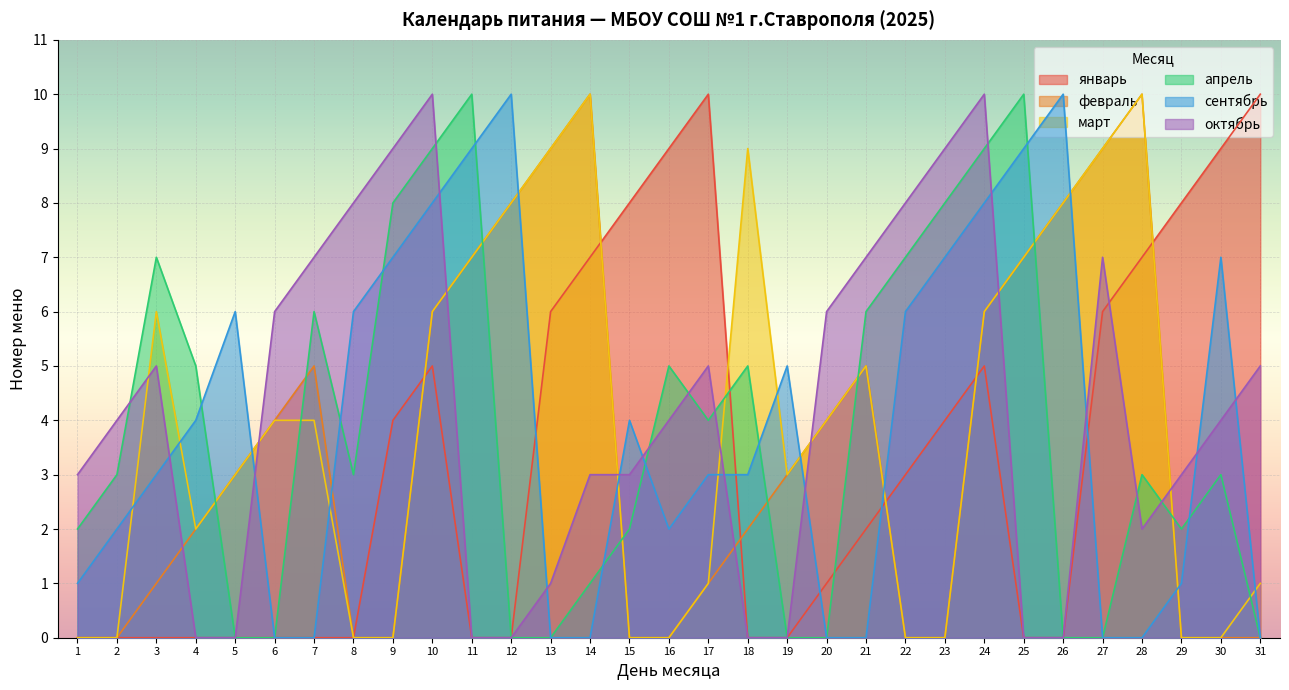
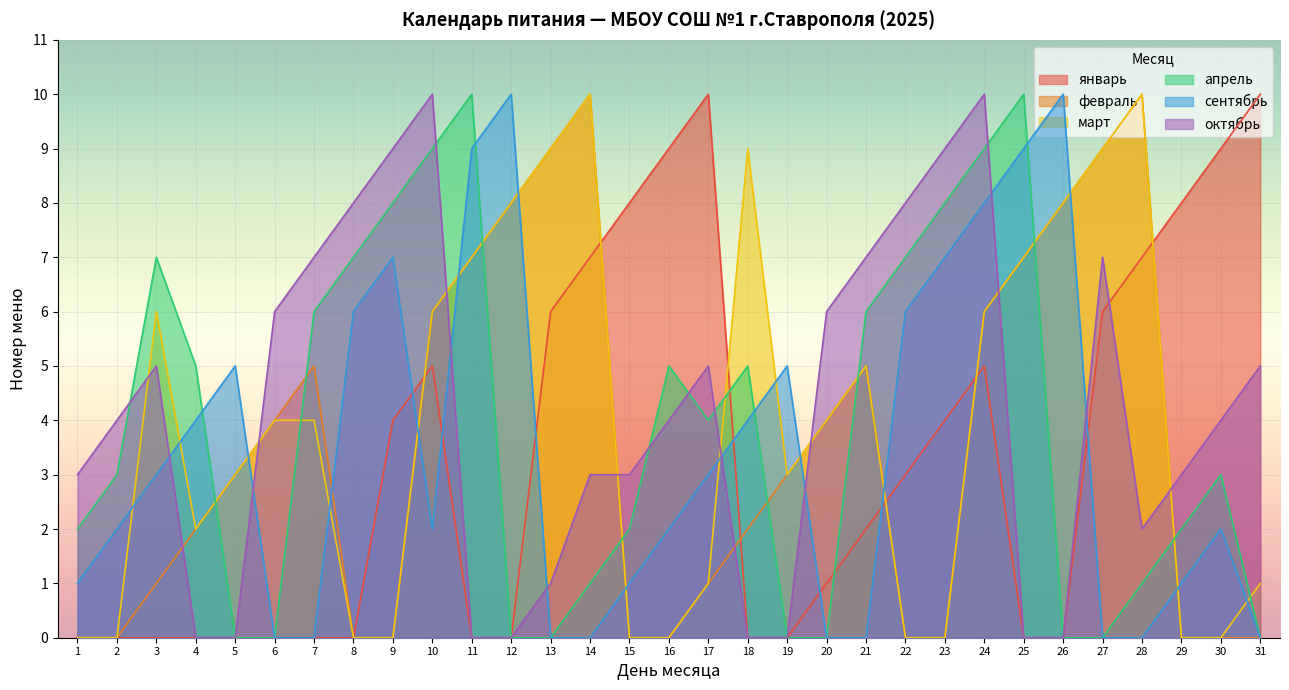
сентябрь, 5: 6 -> 5
апрель, 8: 3 -> 7
сентябрь, 10: 8 -> 2
сентябрь, 15: 4 -> 1
сентябрь, 18: 3 -> 4
апрель, 28: 3 -> 1
сентябрь, 30: 7 -> 2
